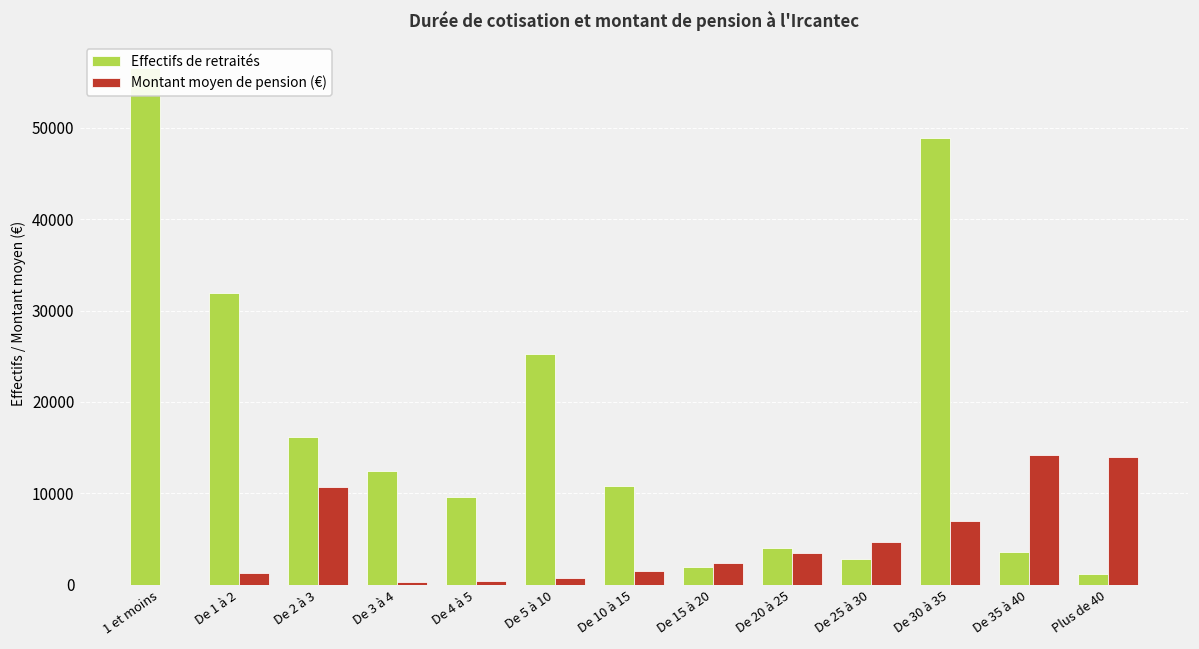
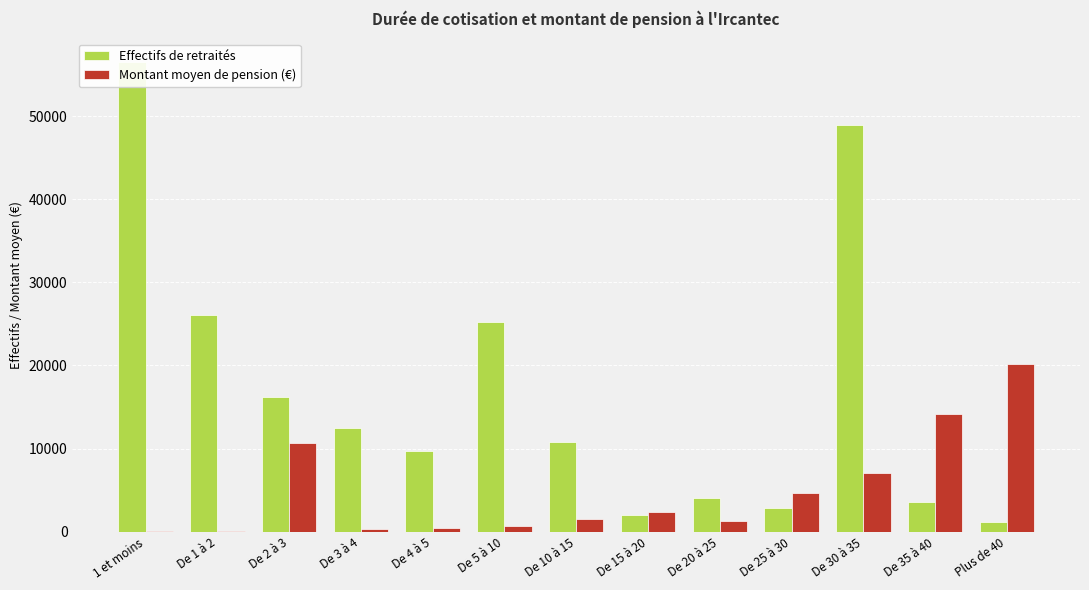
Effectifs de retraités, De 1 à 2: 32000 -> 26000
Montant moyen de pension (€), De 1 à 2: 1000 -> 0
Montant moyen de pension (€), De 20 à 25: 4000 -> 1000
Montant moyen de pension (€), Plus de 40: 14000 -> 20000
